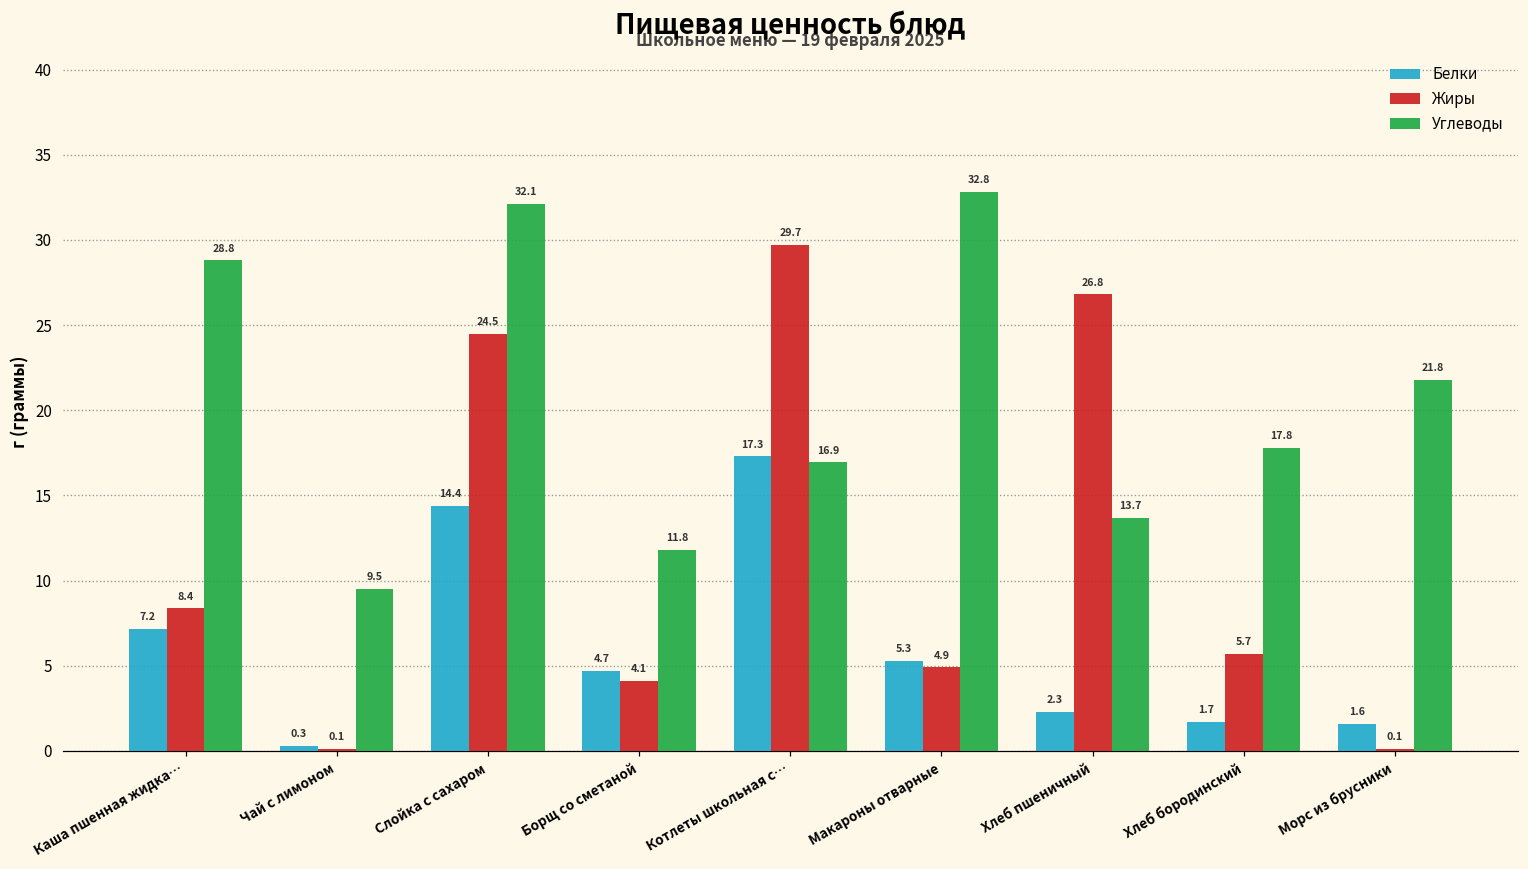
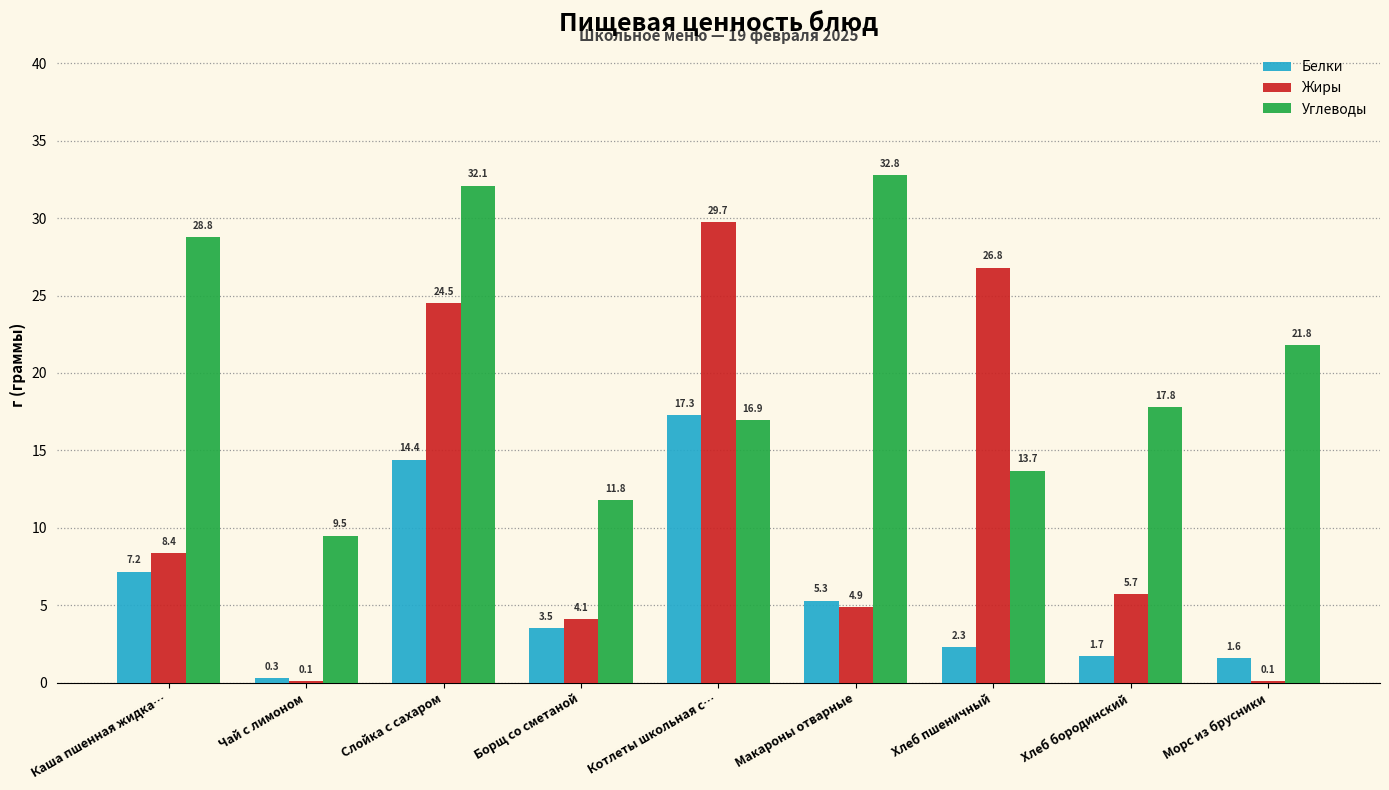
Белки, Борщ со сметаной: 4.7 -> 3.5
